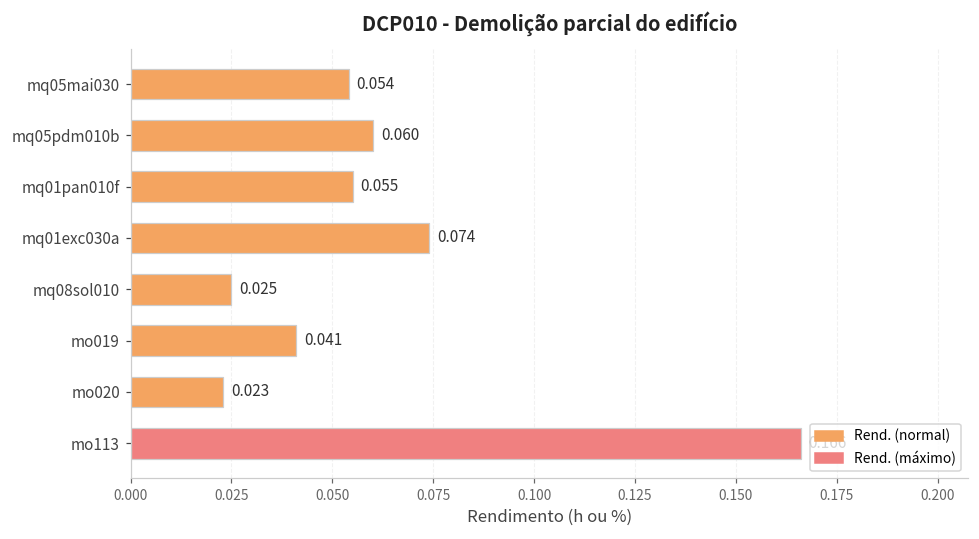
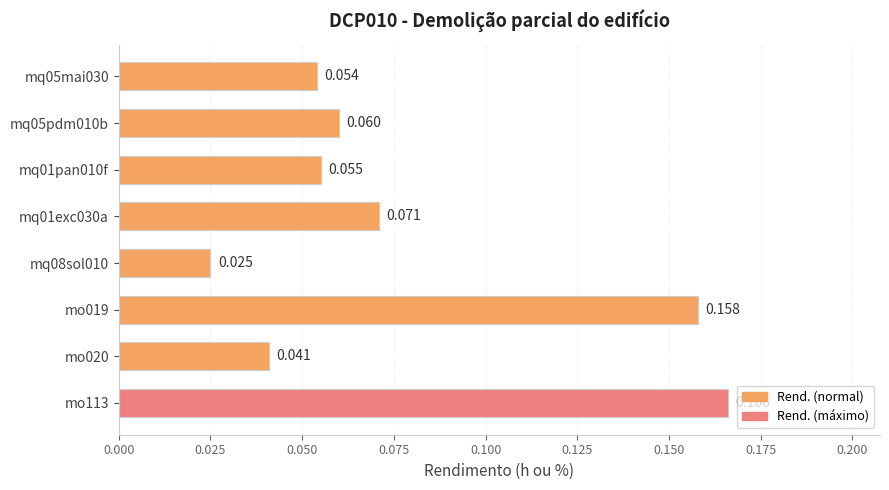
mq01exc030a: 0.074 -> 0.071
mo019: 0.041 -> 0.158
mo020: 0.023 -> 0.041
